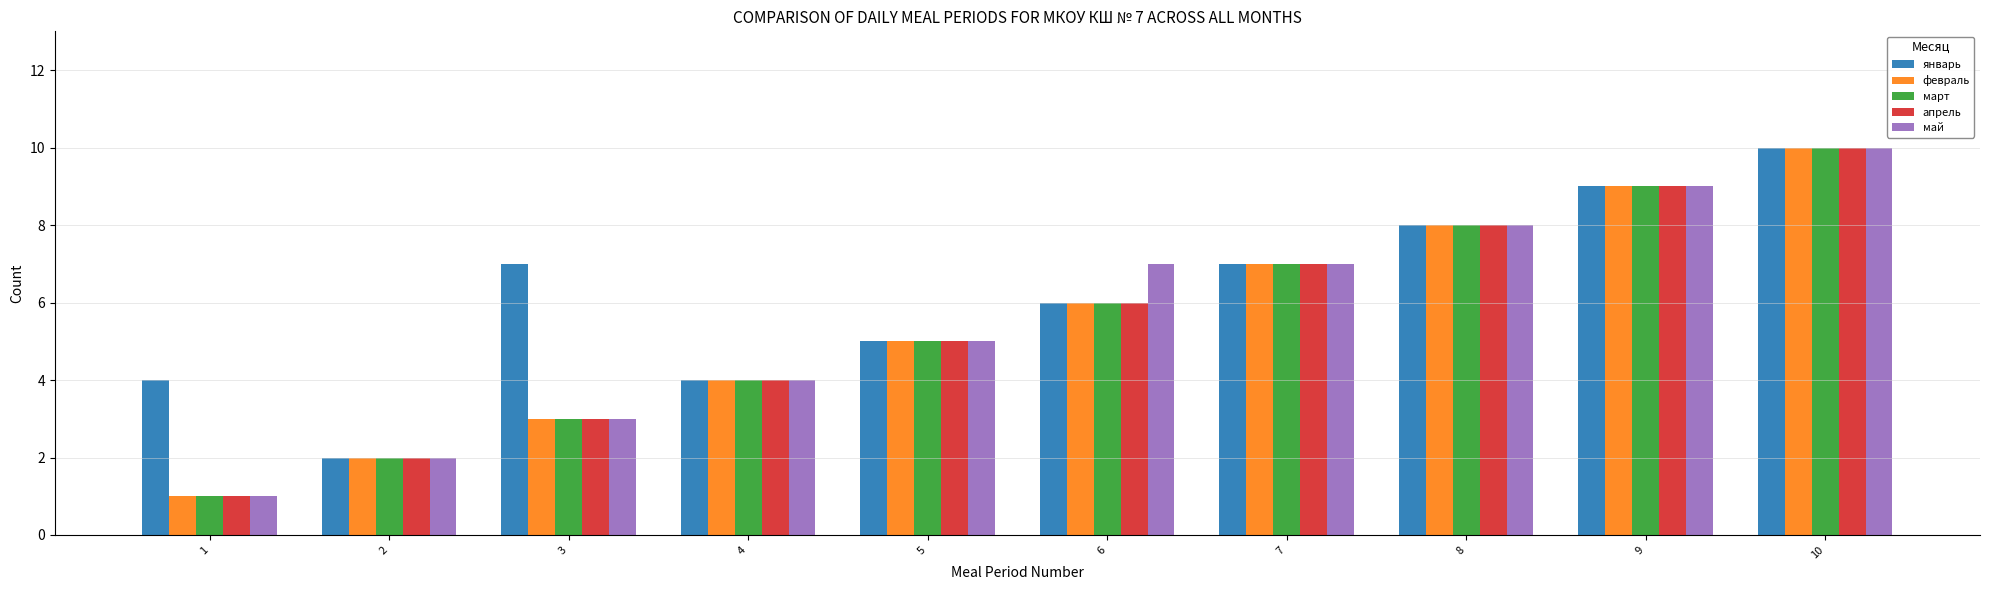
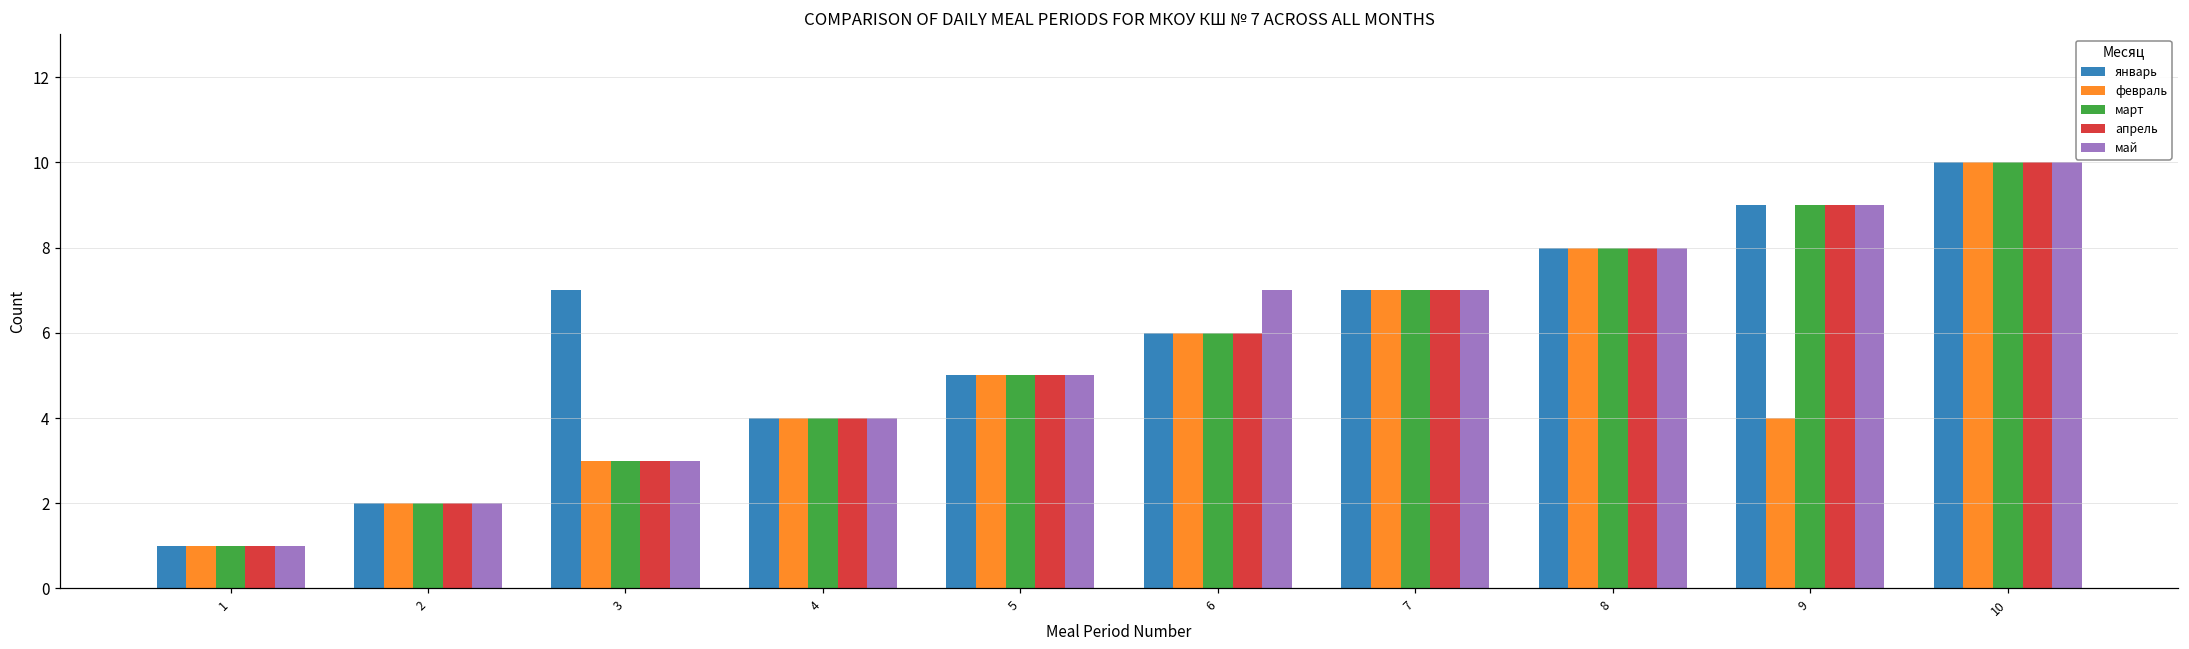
январь, 1: 4 -> 1
февраль, 9: 9 -> 4
